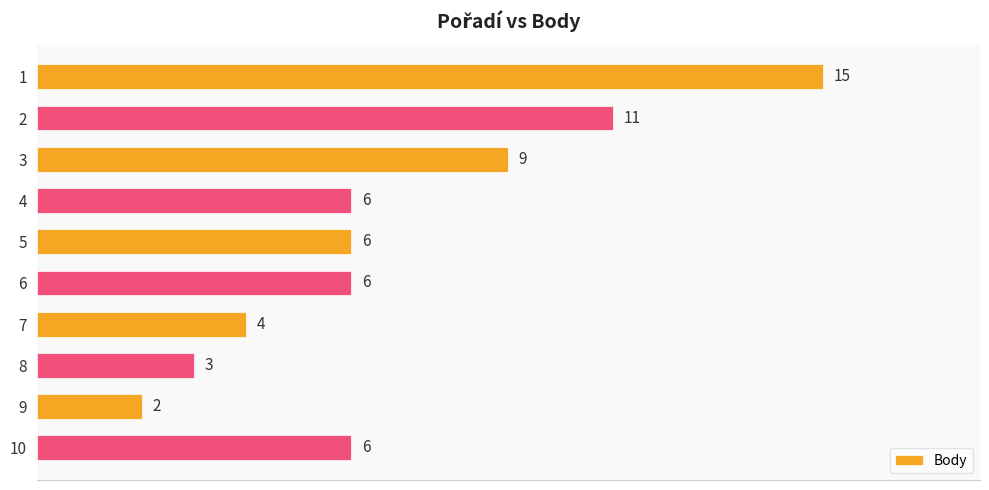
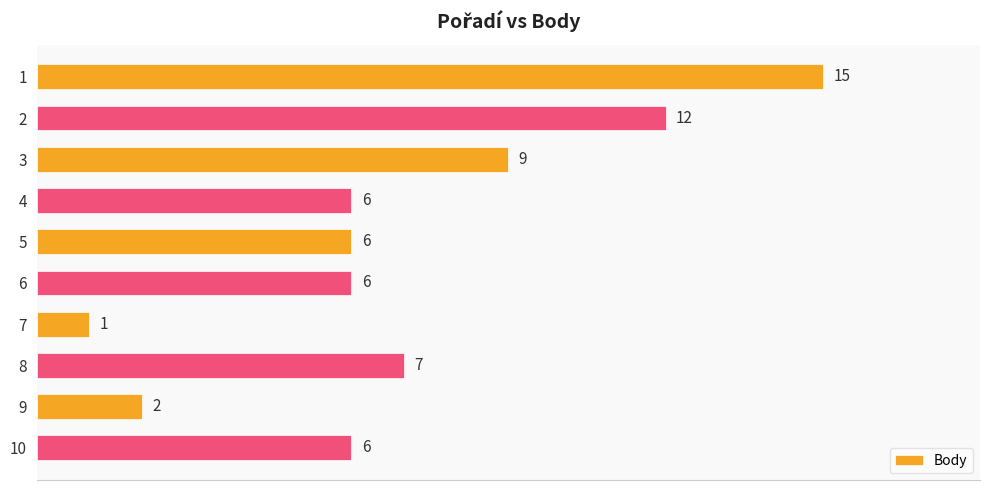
2: 11 -> 12
7: 4 -> 1
8: 3 -> 7
